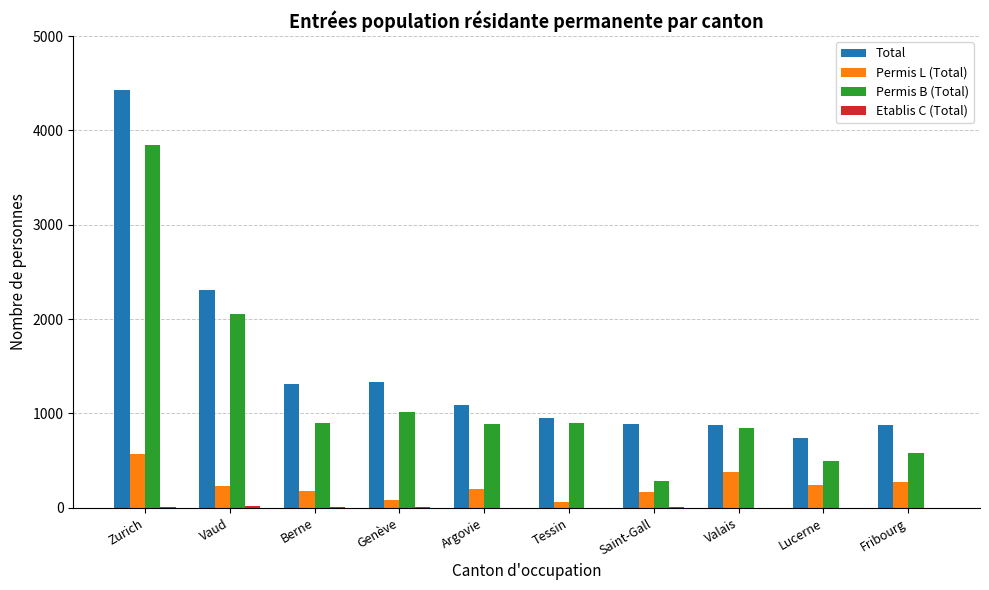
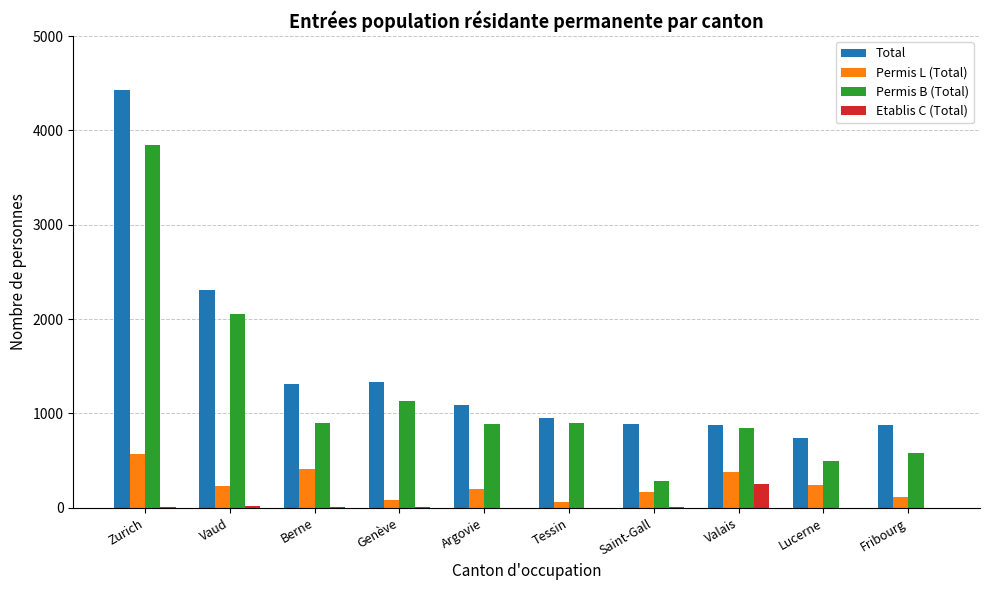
Permis L (Total), Berne: 200 -> 400
Permis B (Total), Genève: 1000 -> 1100
Etablis C (Total), Valais: 0 -> 300
Permis L (Total), Fribourg: 300 -> 100
